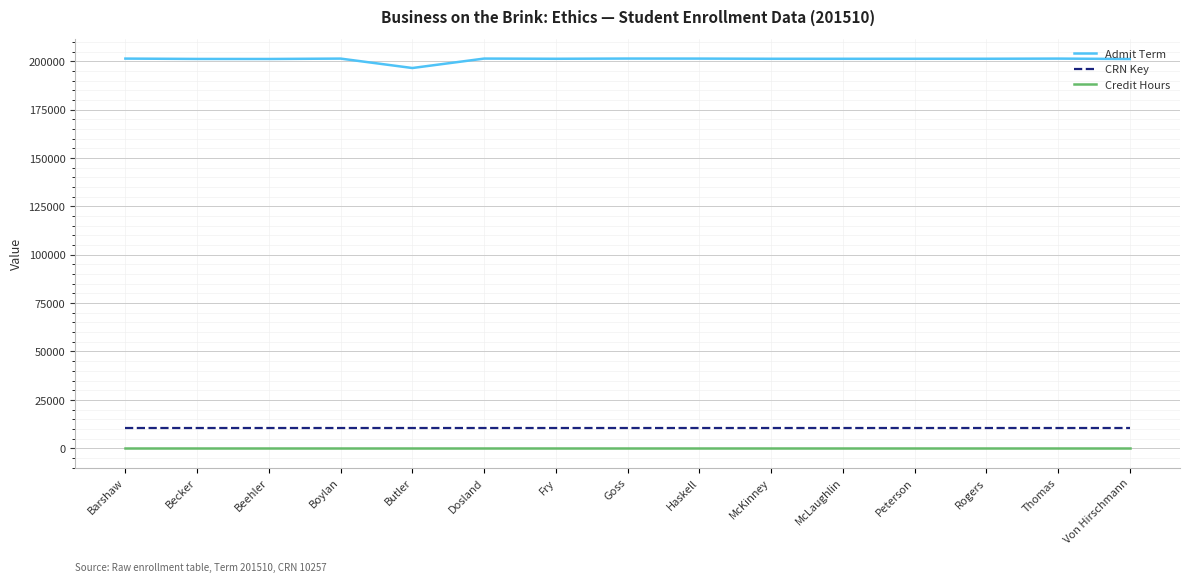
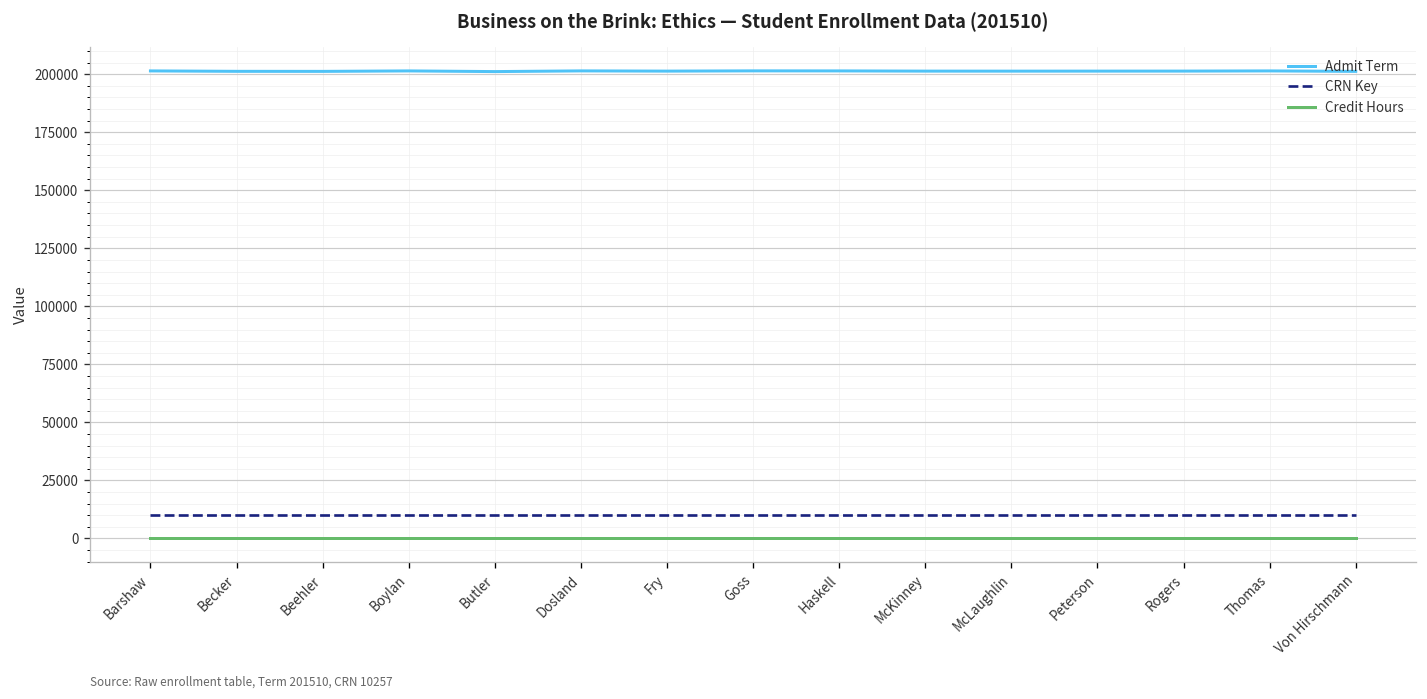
Admit Term, Butler: 197000 -> 201000
